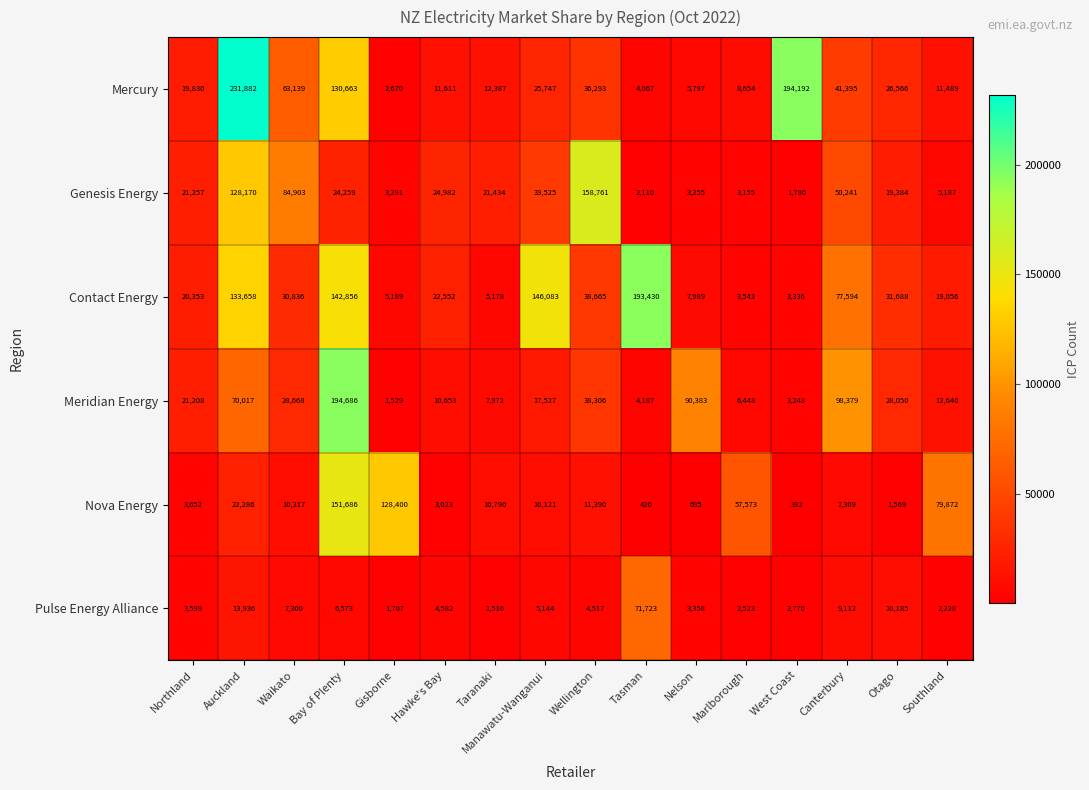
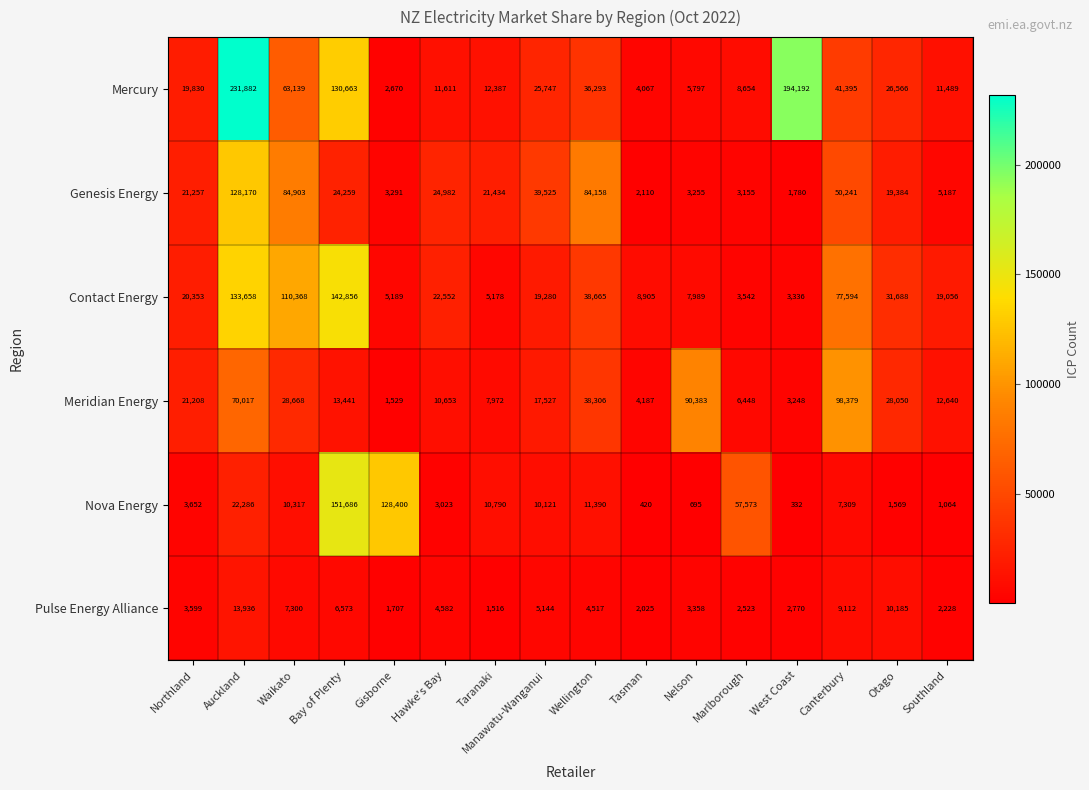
Genesis Energy, Wellington: 158,761 -> 84,158
Contact Energy, Waikato: 30,836 -> 110,368
Contact Energy, Manawatu-Wanganui: 146,083 -> 19,280
Contact Energy, Tasman: 193,430 -> 8,905
Meridian Energy, Bay of Plenty: 194,686 -> 13,441
Nova Energy, Southland: 79,872 -> 1,064
Pulse Energy Alliance, Tasman: 71,723 -> 2,025
